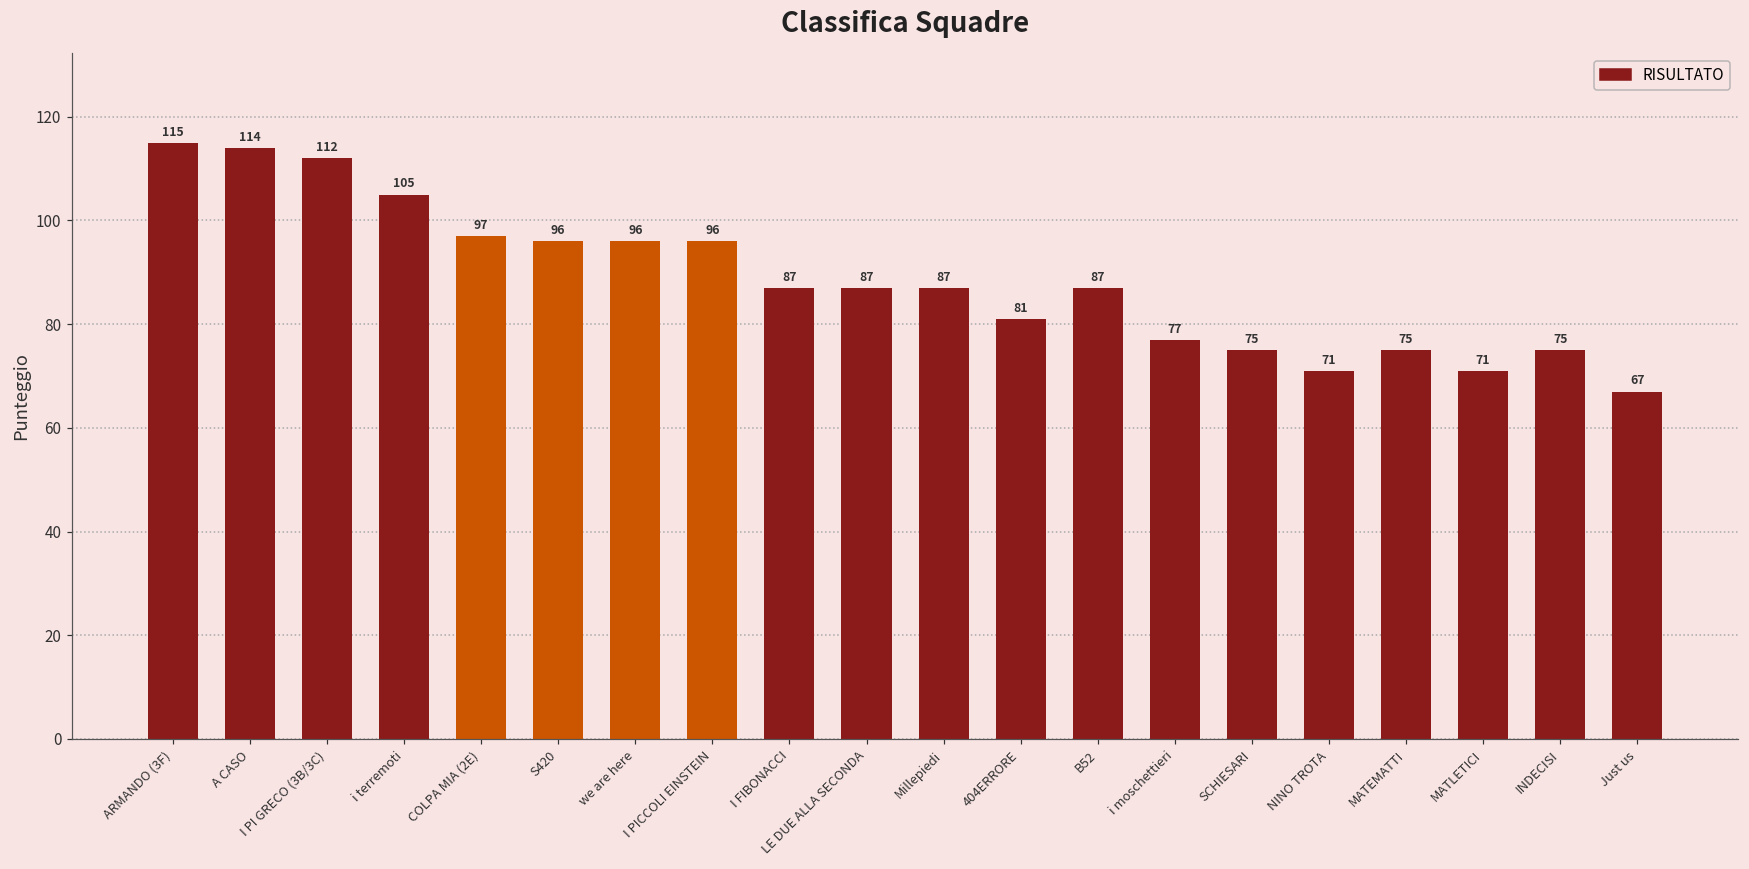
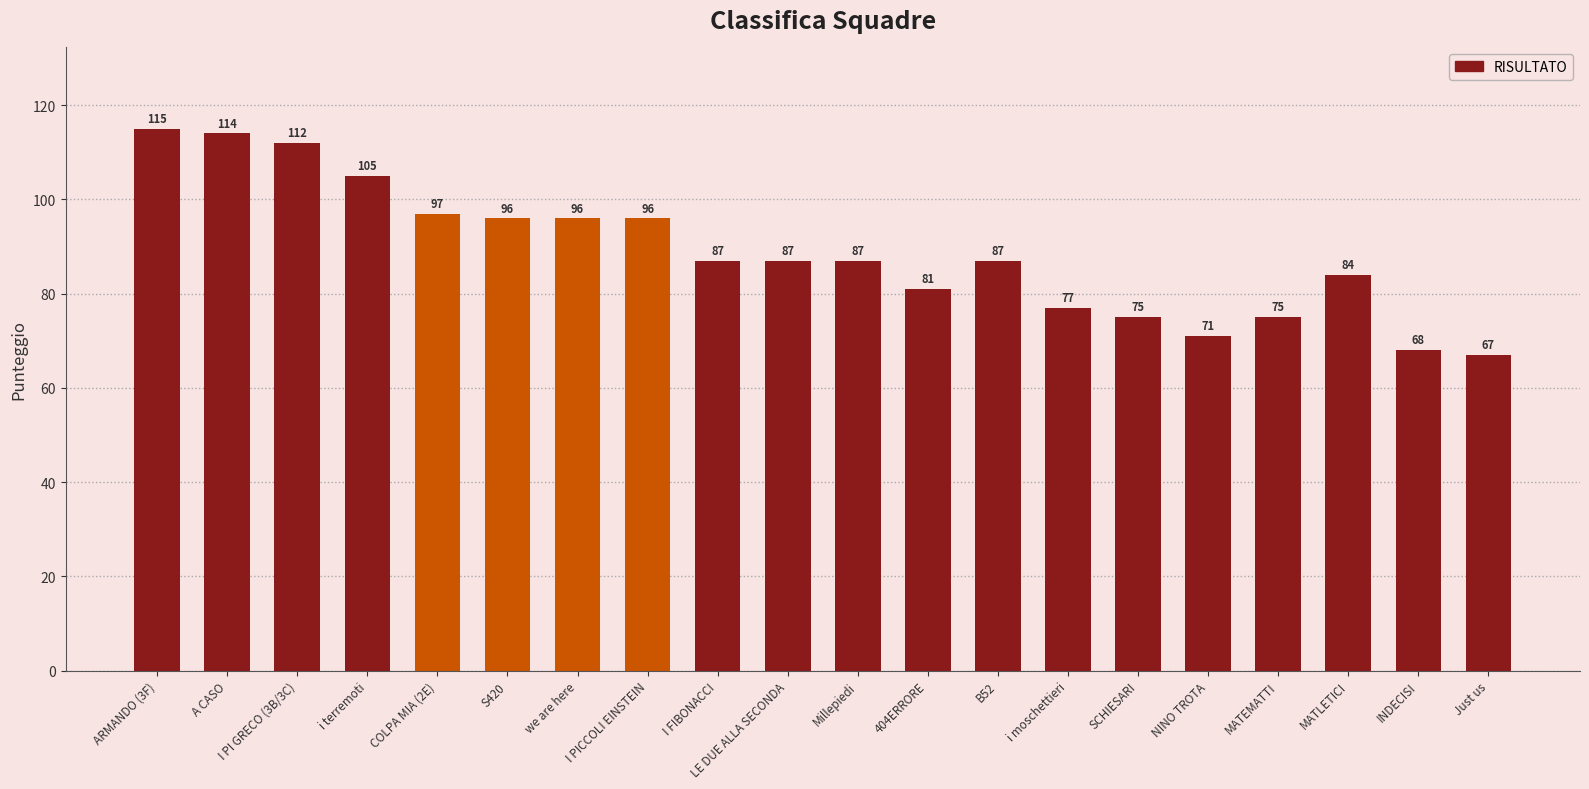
MATLETICI: 71 -> 84
INDECISI: 75 -> 68
